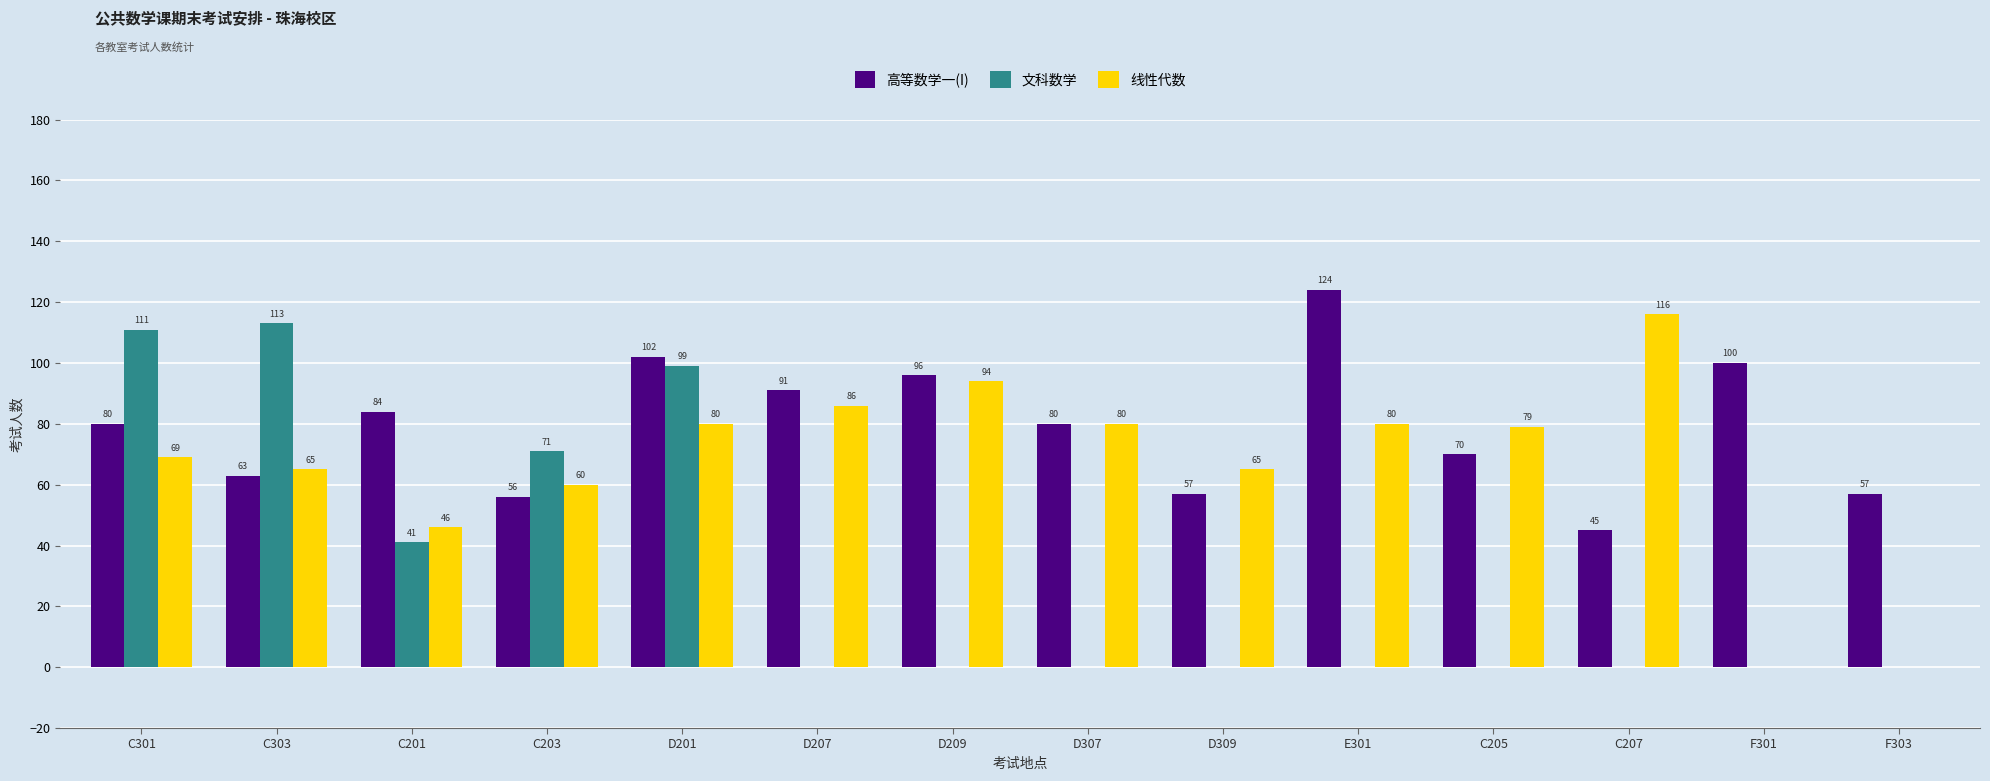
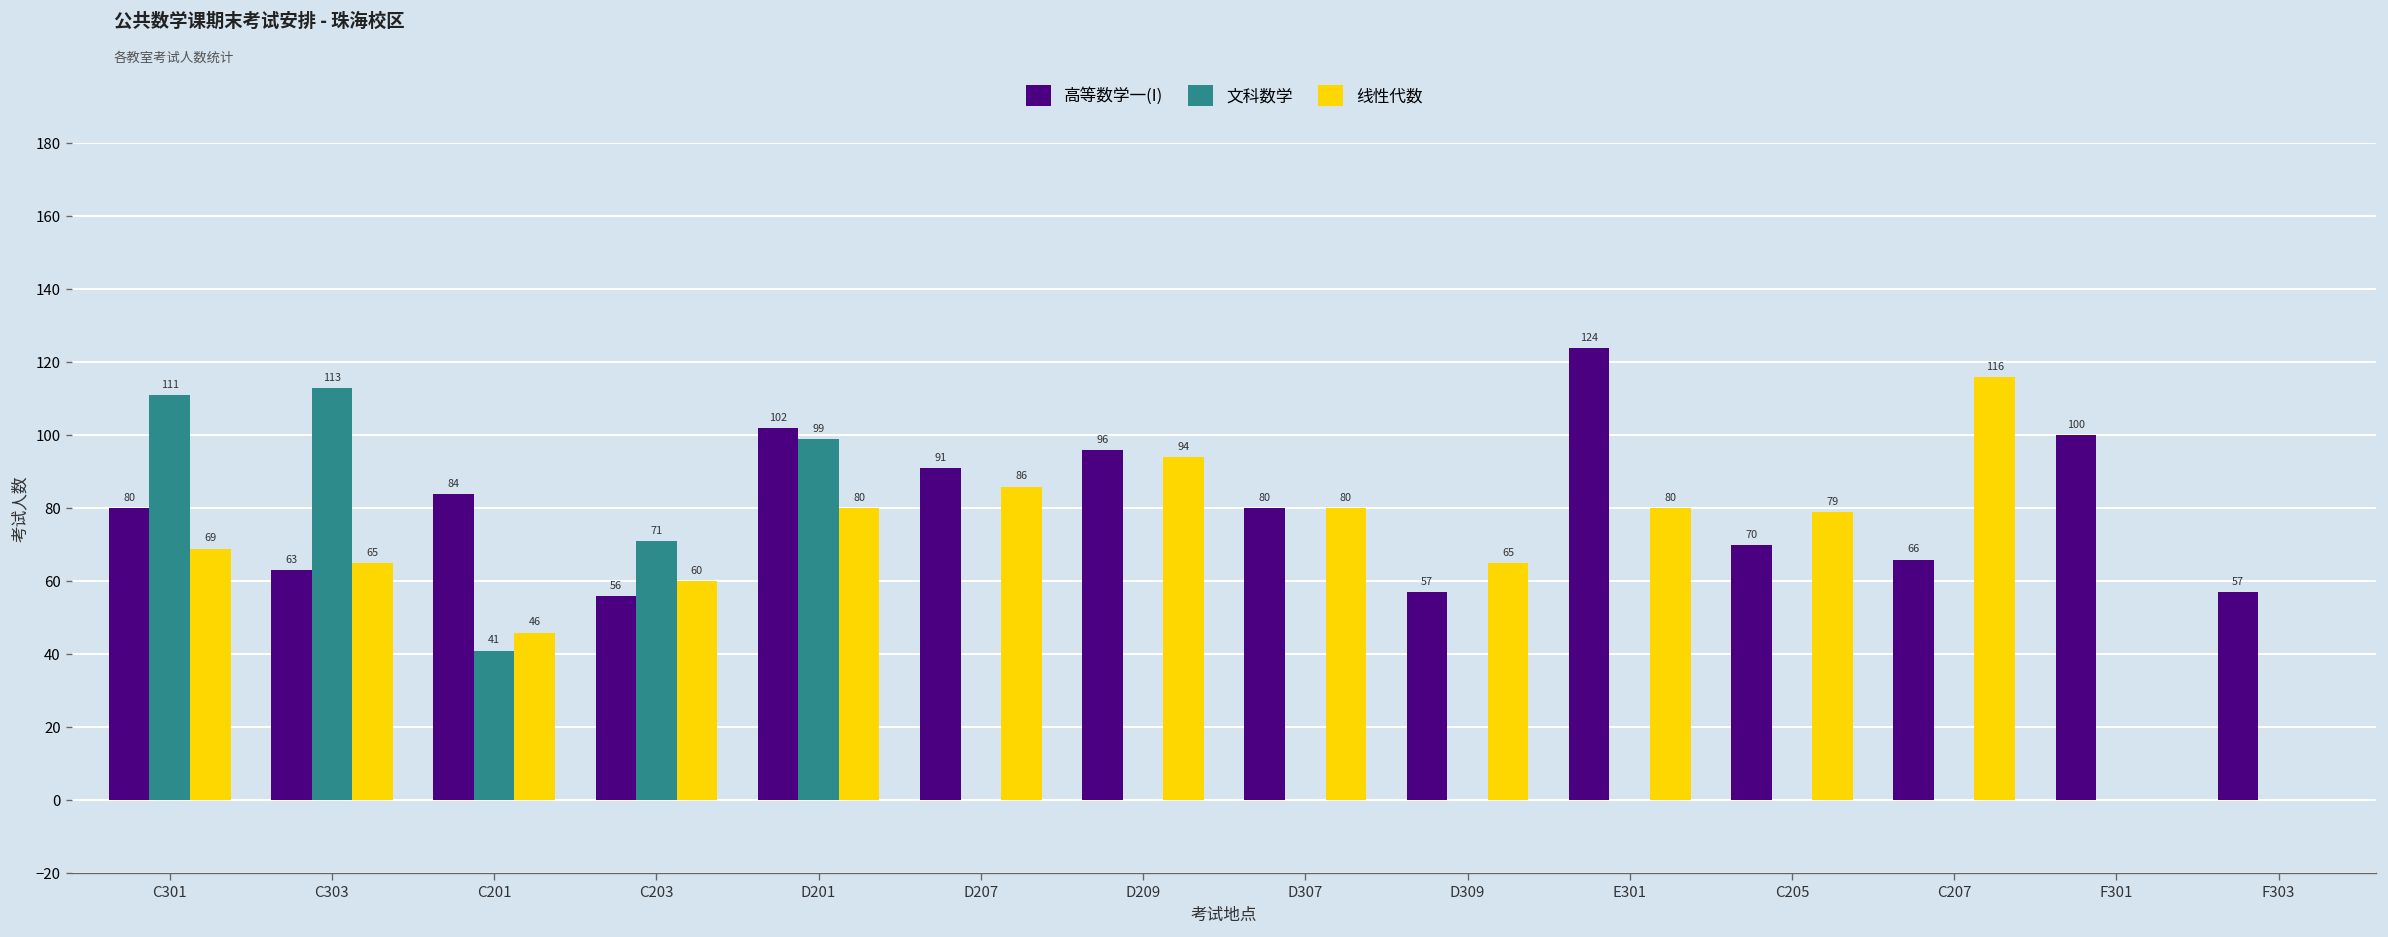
高等数学一(I), C207: 45 -> 66
